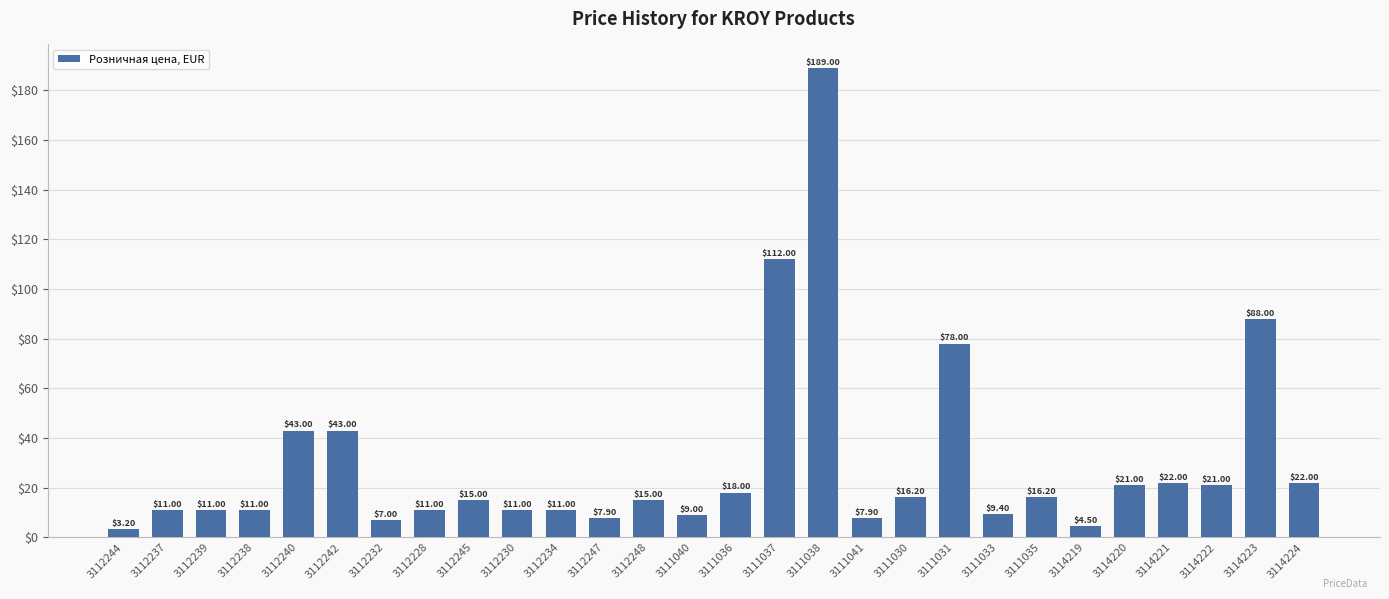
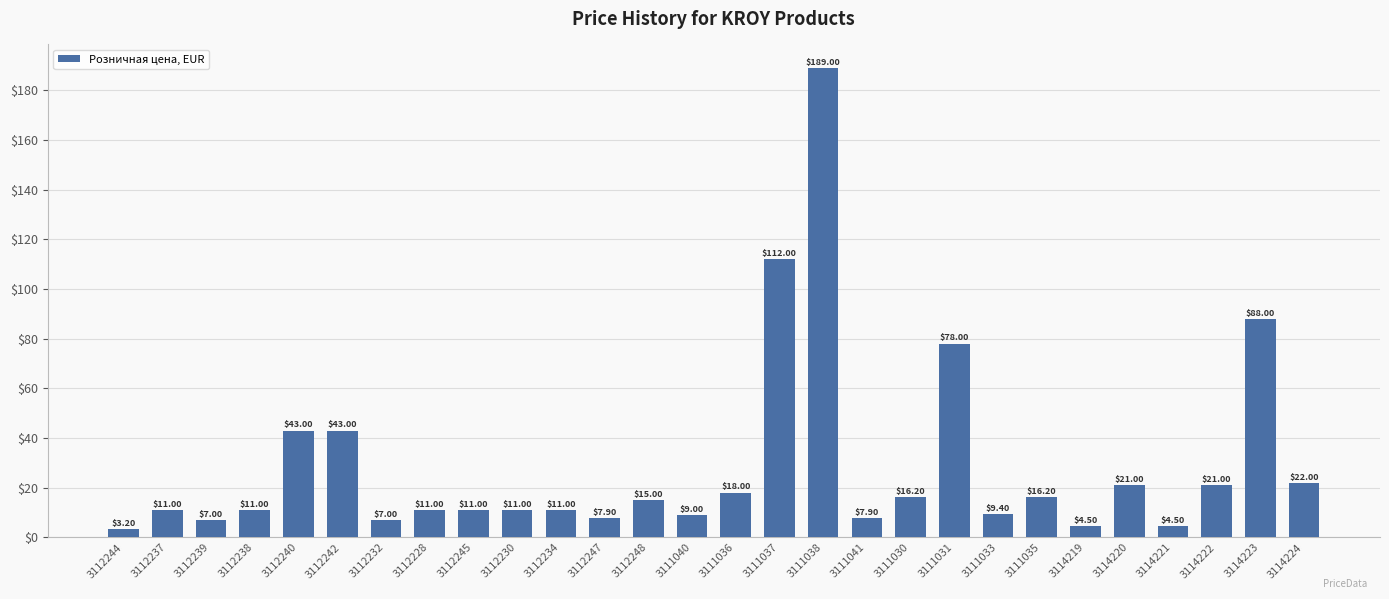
3112239: $11.00 -> $7.00
3112245: $15.00 -> $11.00
3114221: $22.00 -> $4.50
